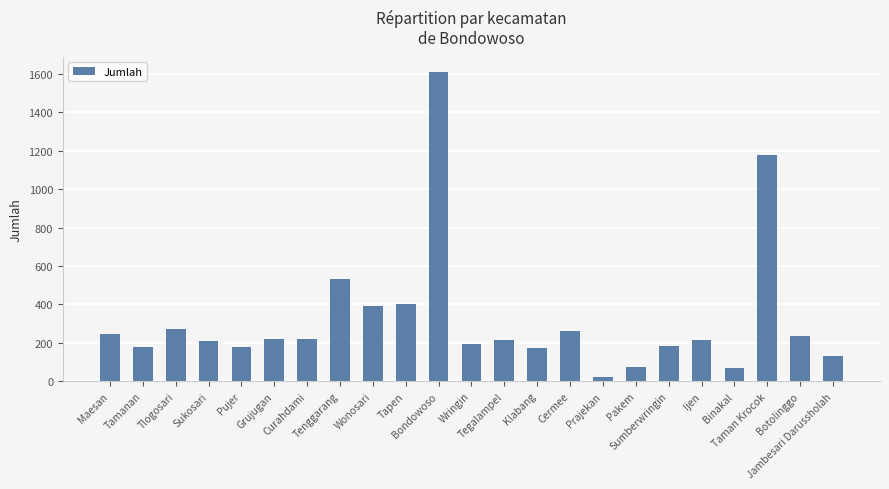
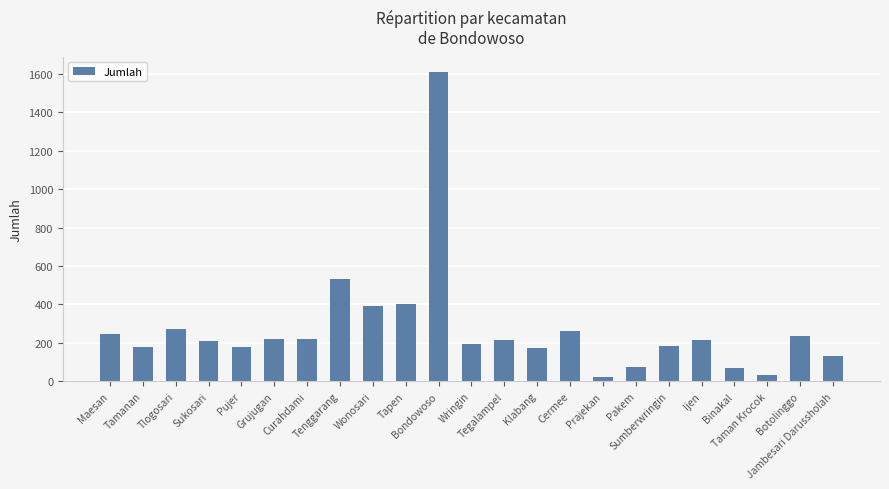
Taman Krocok: 1180 -> 40
